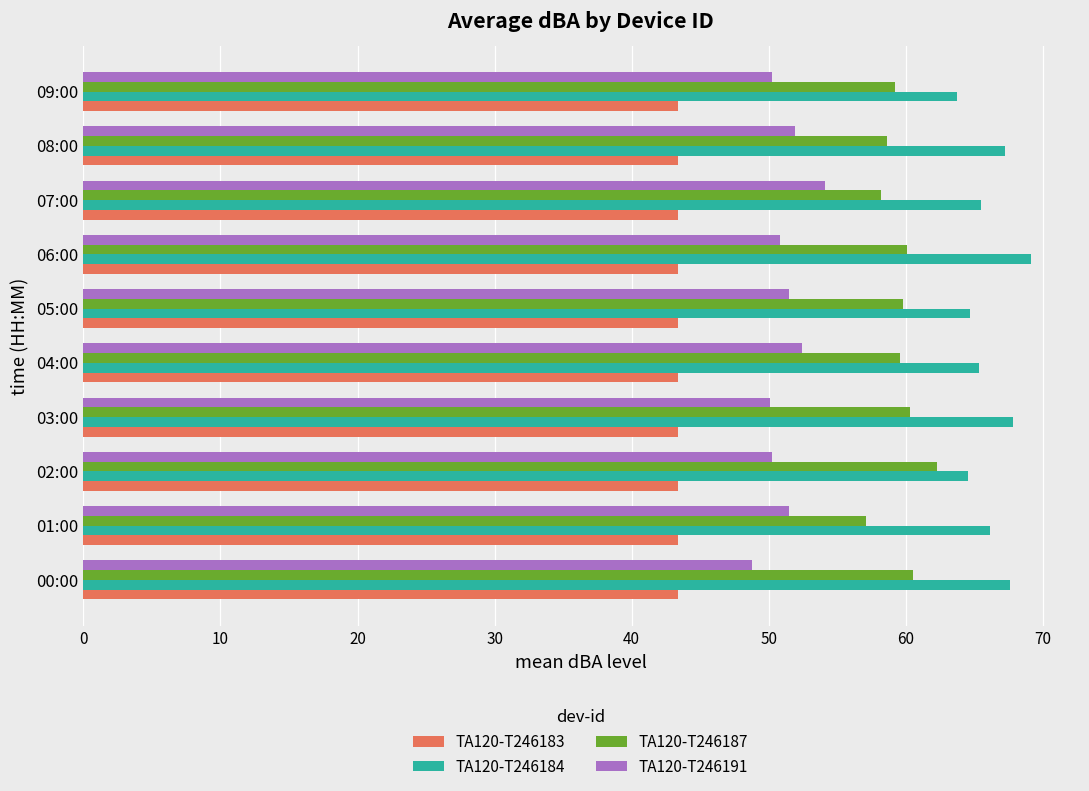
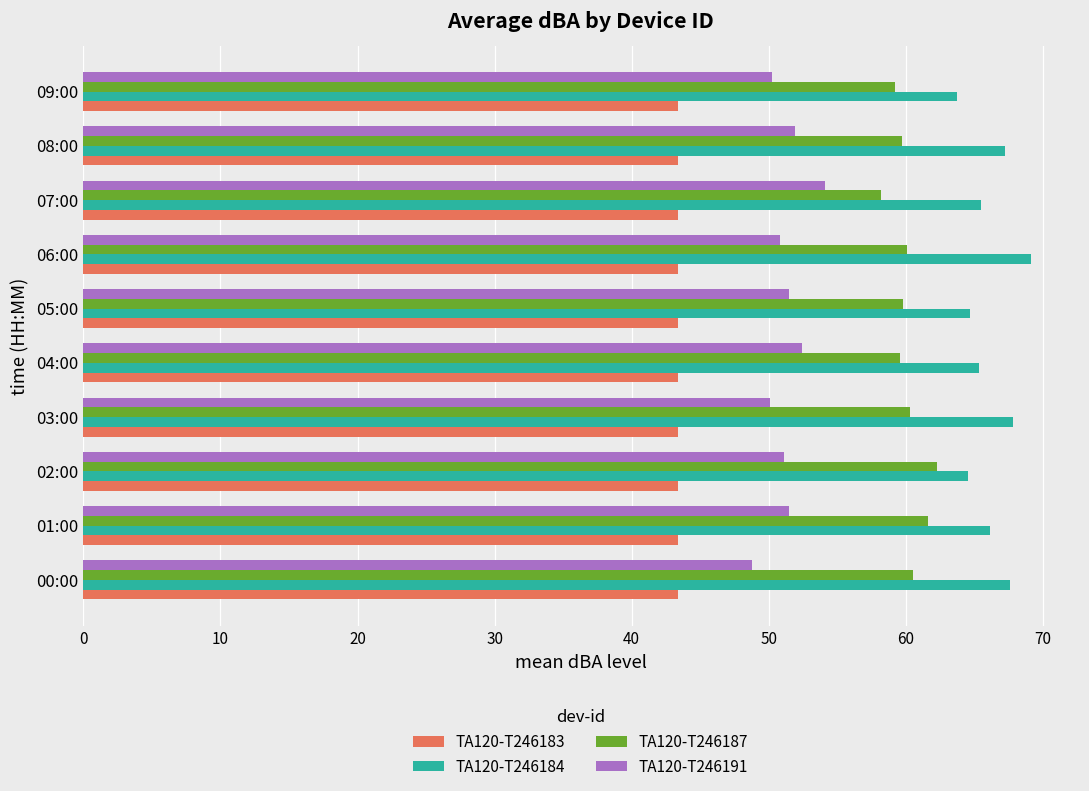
TA120-T246187, 08:00: 58.6 -> 59.7
TA120-T246191, 02:00: 50.2 -> 51.1
TA120-T246187, 01:00: 57.1 -> 61.6
